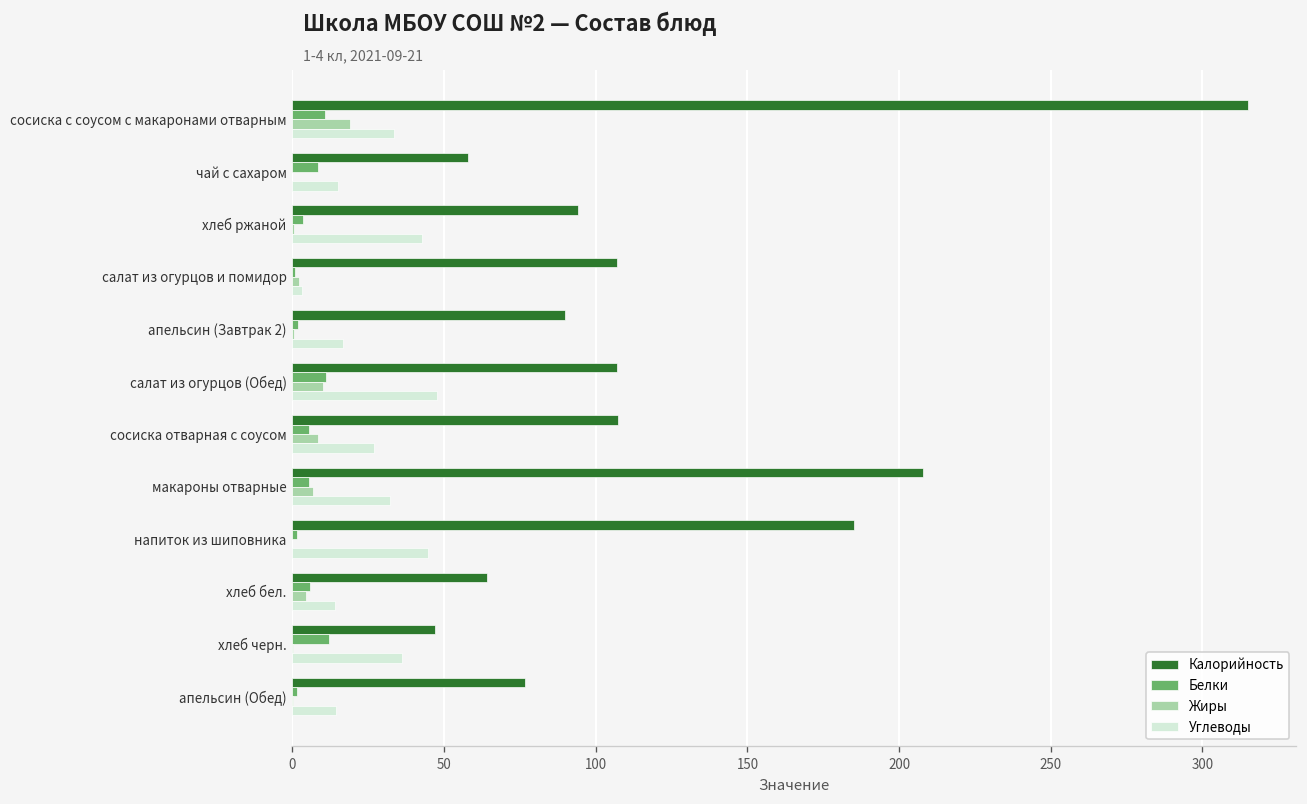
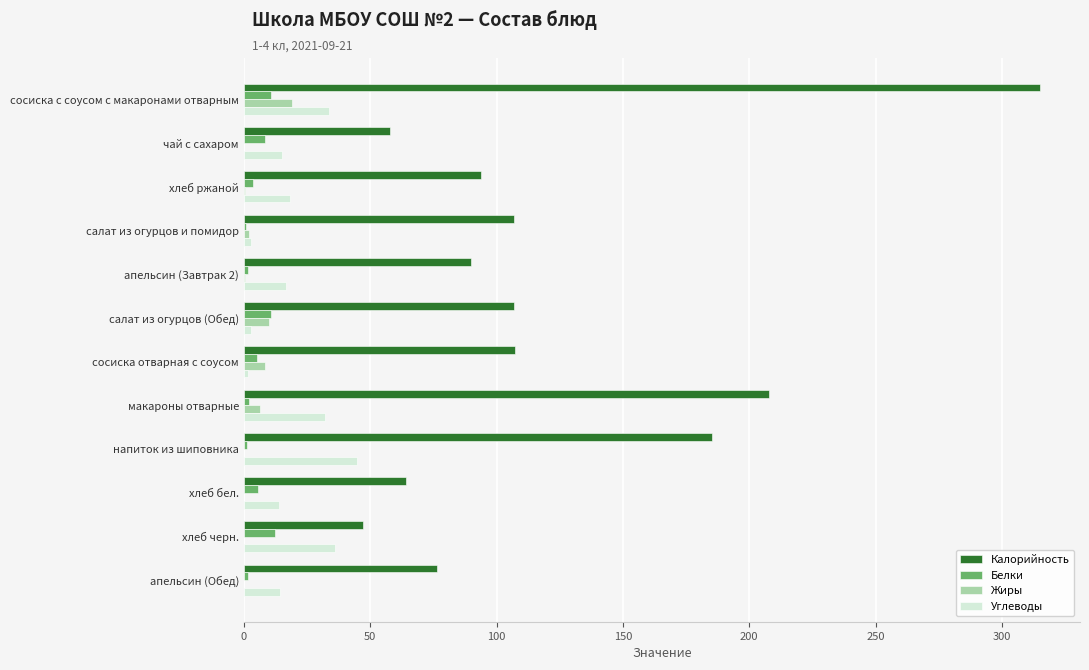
Углеводы, хлеб ржаной: 43 -> 18
Углеводы, салат из огурцов (Обед): 48 -> 3
Углеводы, сосиска отварная с соусом: 27 -> 2
Белки, макароны отварные: 5 -> 2
Жиры, хлеб бел.: 5 -> 0
